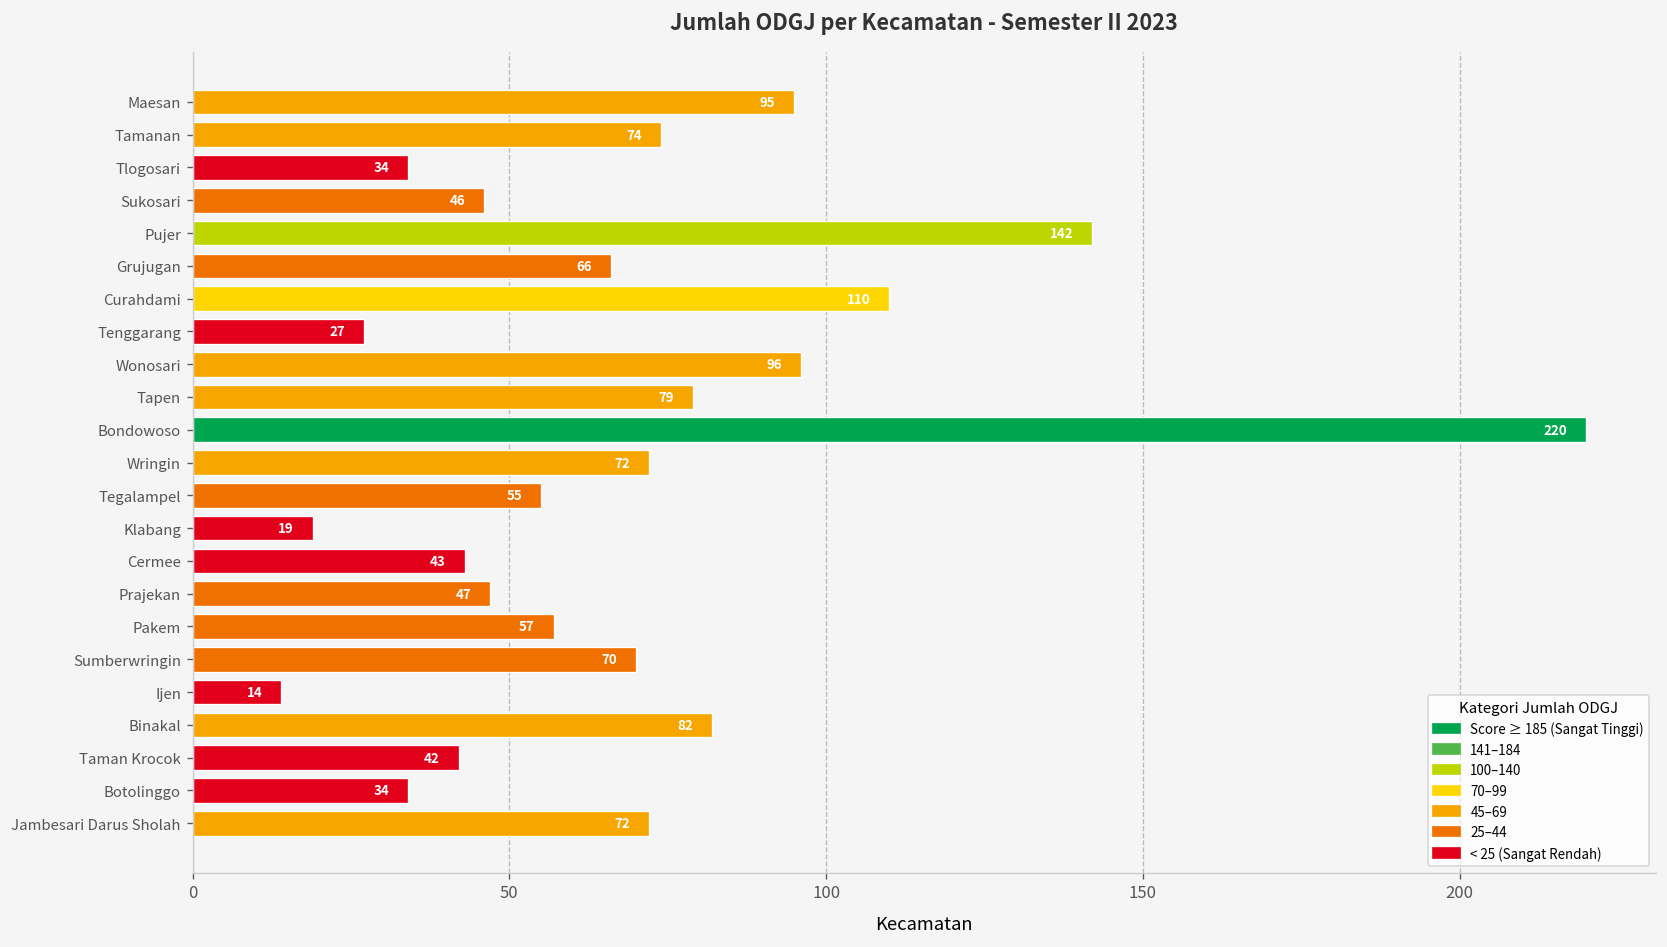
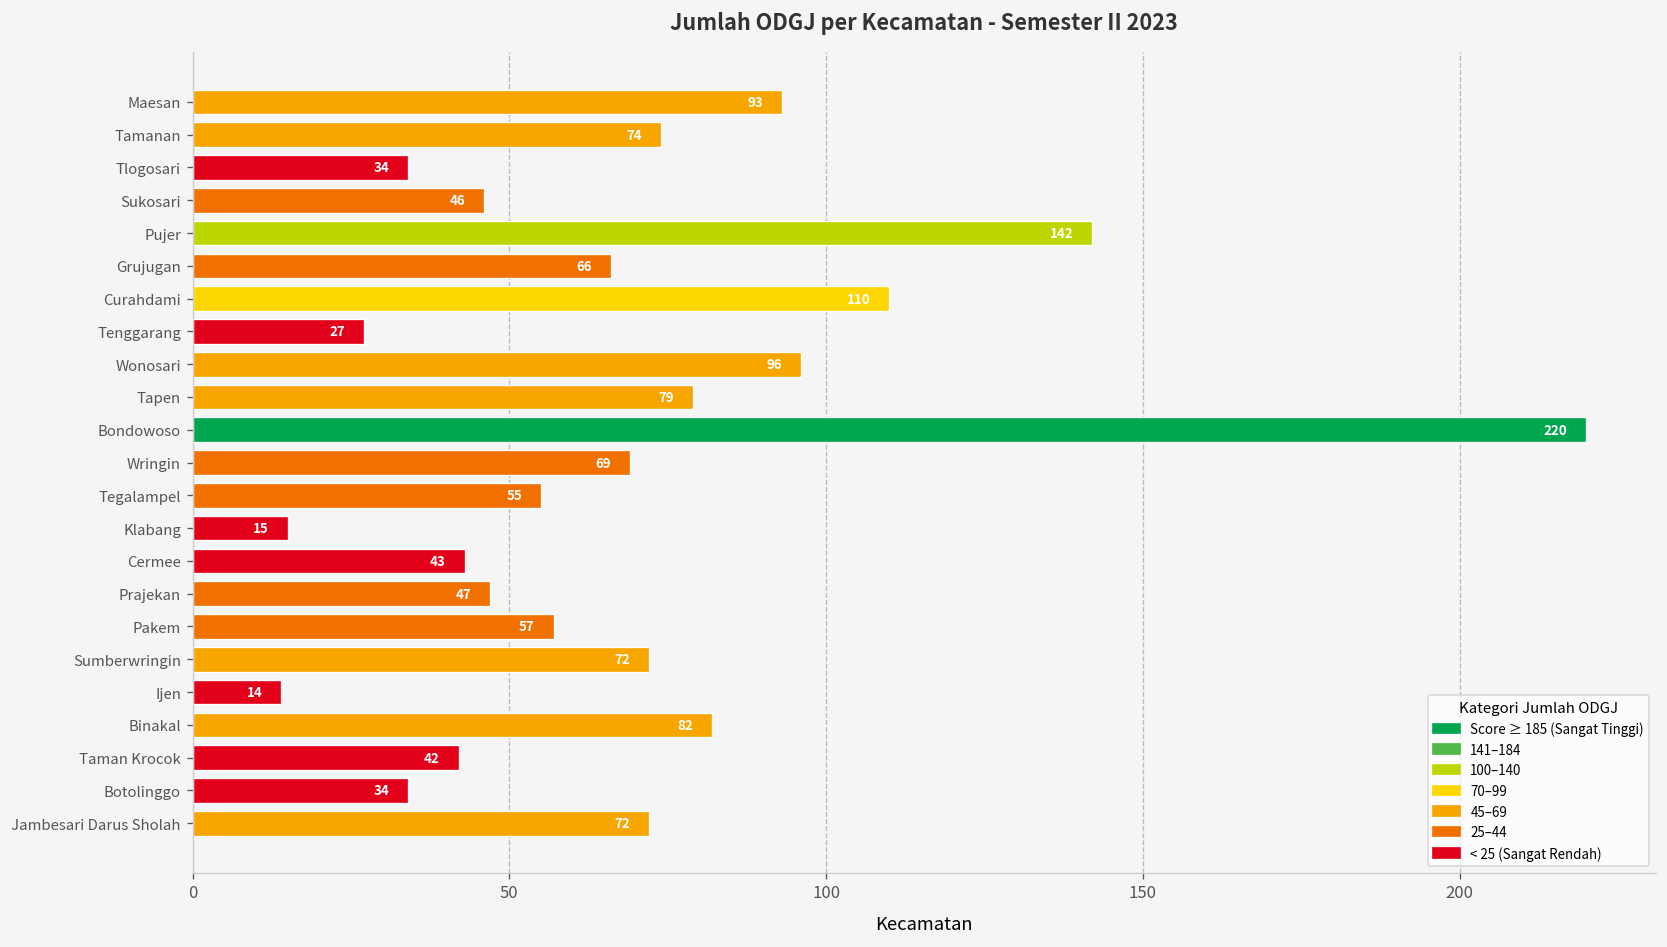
Maesan: 95 -> 93
Wringin: 72 -> 69
Klabang: 19 -> 15
Sumberwringin: 70 -> 72
